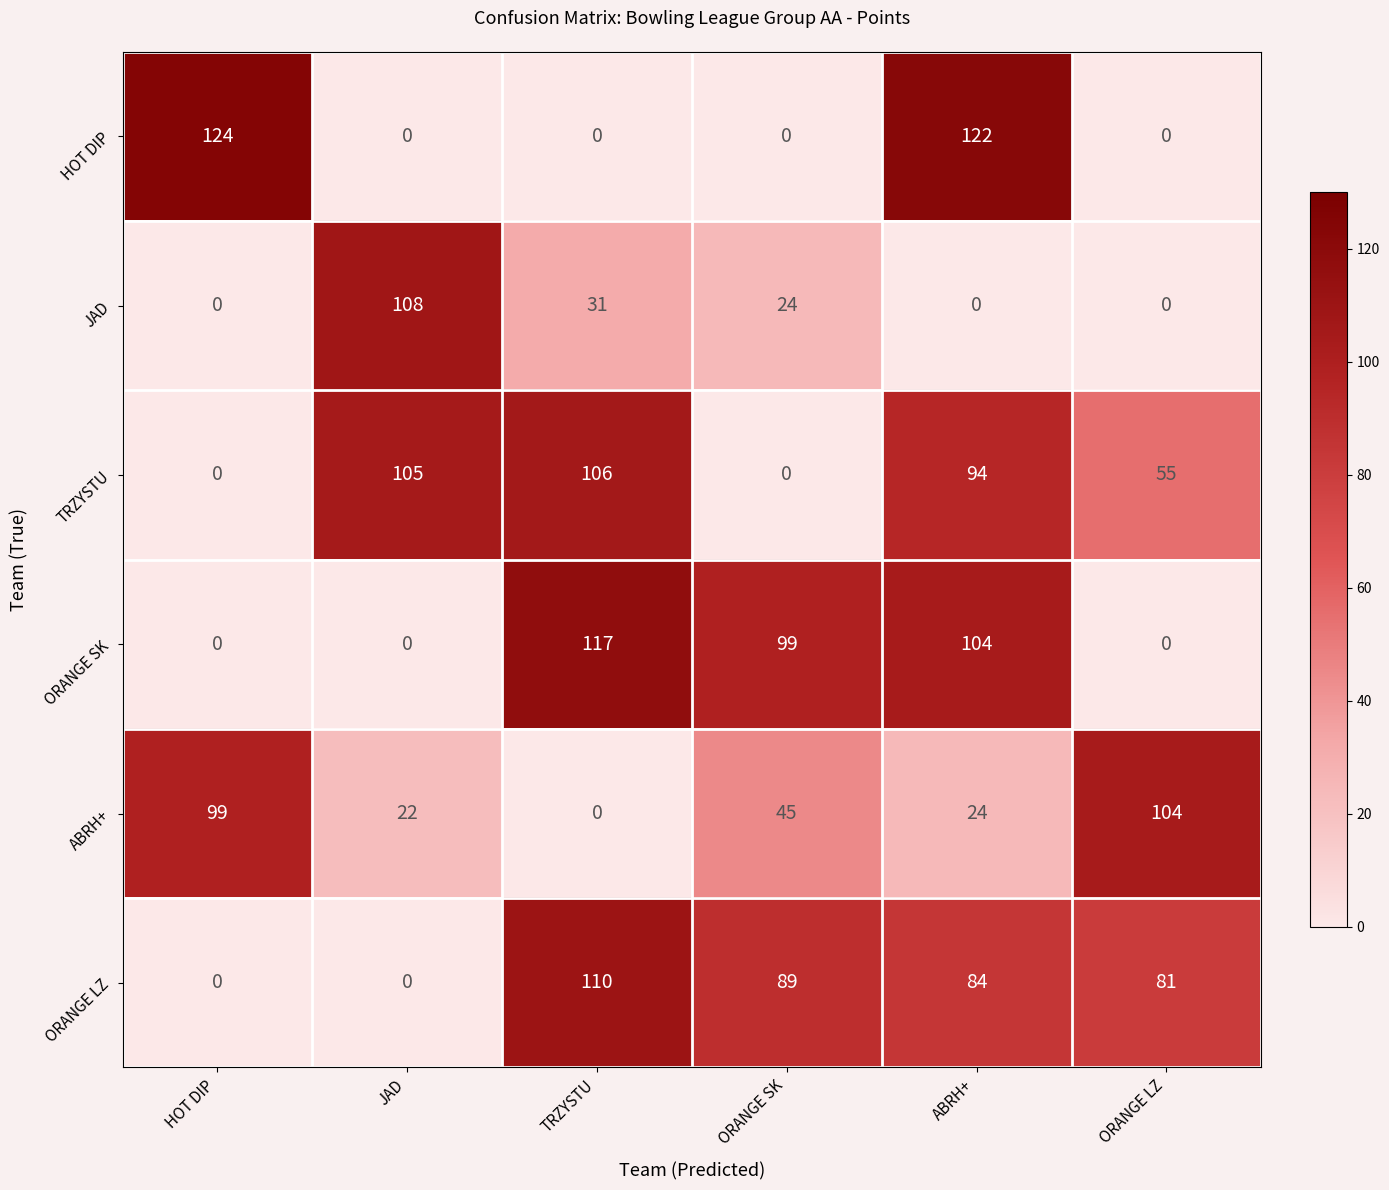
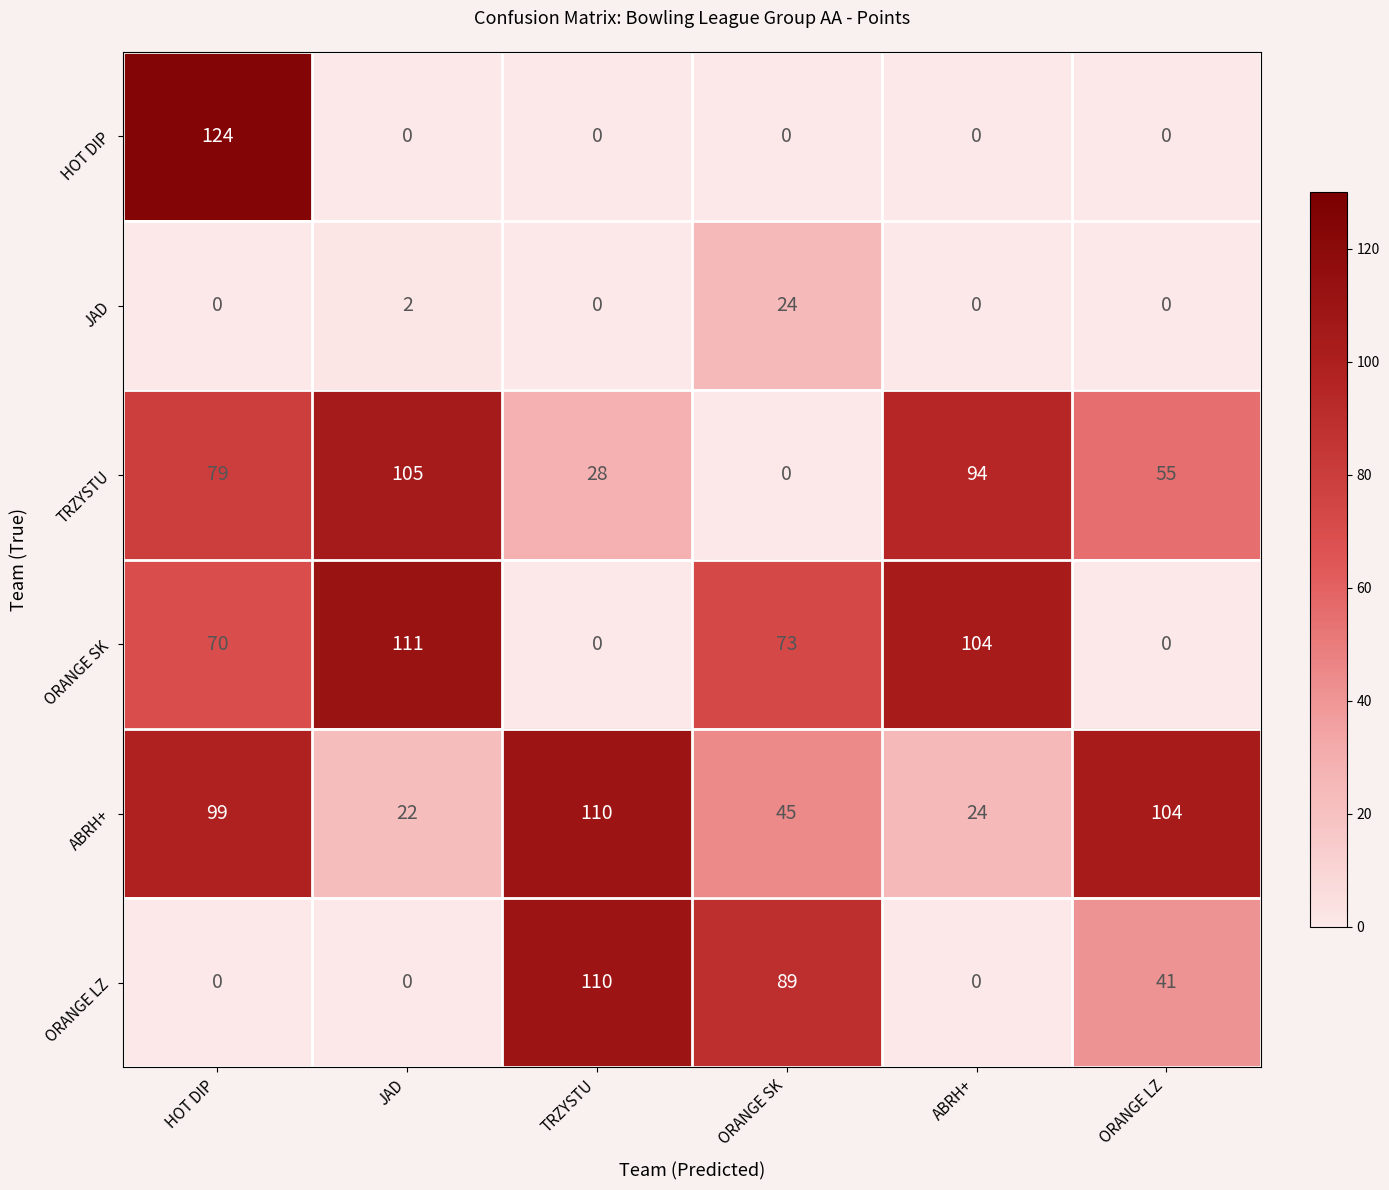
HOT DIP, ABRH+: 122 -> 0
JAD, JAD: 108 -> 2
JAD, TRZYSTU: 31 -> 0
TRZYSTU, HOT DIP: 0 -> 79
TRZYSTU, TRZYSTU: 106 -> 28
ORANGE SK, HOT DIP: 0 -> 70
ORANGE SK, JAD: 0 -> 111
ORANGE SK, TRZYSTU: 117 -> 0
ORANGE SK, ORANGE SK: 99 -> 73
ABRH+, TRZYSTU: 0 -> 110
ORANGE LZ, ABRH+: 84 -> 0
ORANGE LZ, ORANGE LZ: 81 -> 41
